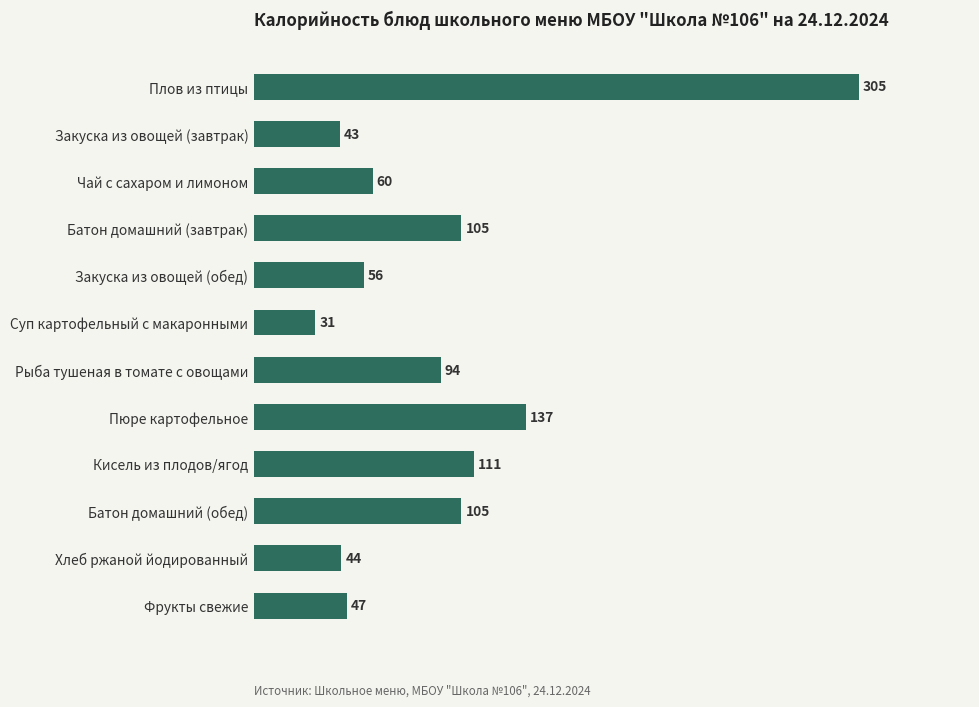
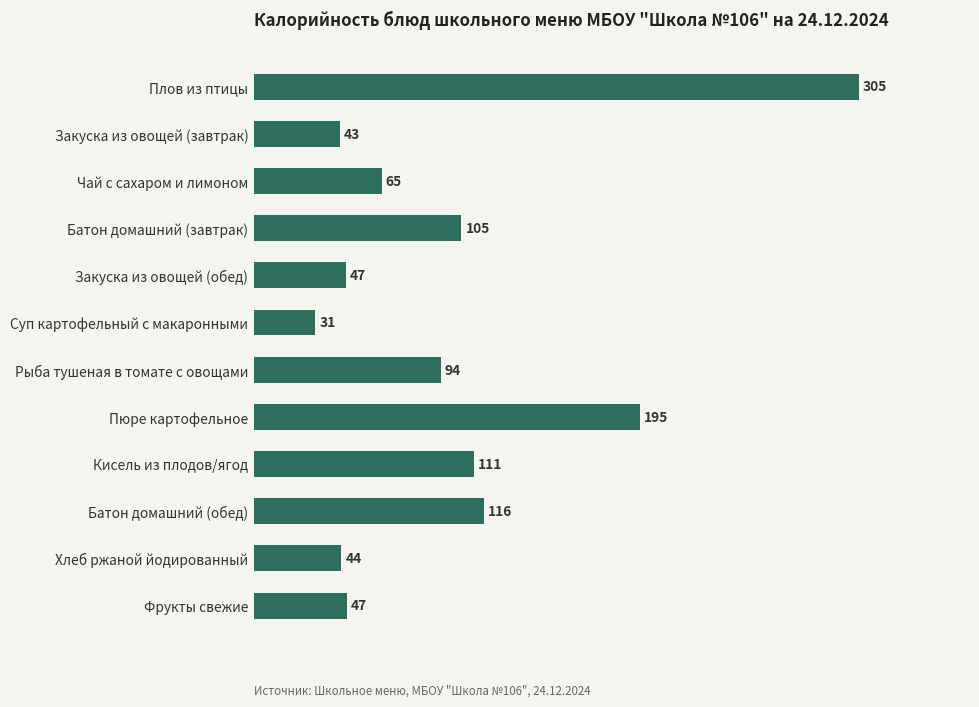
Чай с сахаром и лимоном: 60 -> 65
Закуска из овощей (обед): 56 -> 47
Пюре картофельное: 137 -> 195
Батон домашний (обед): 105 -> 116
